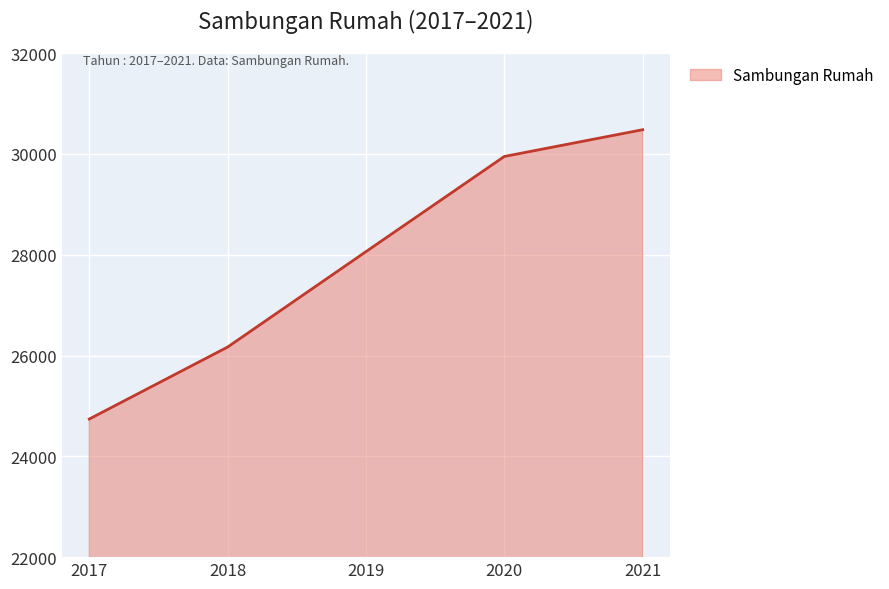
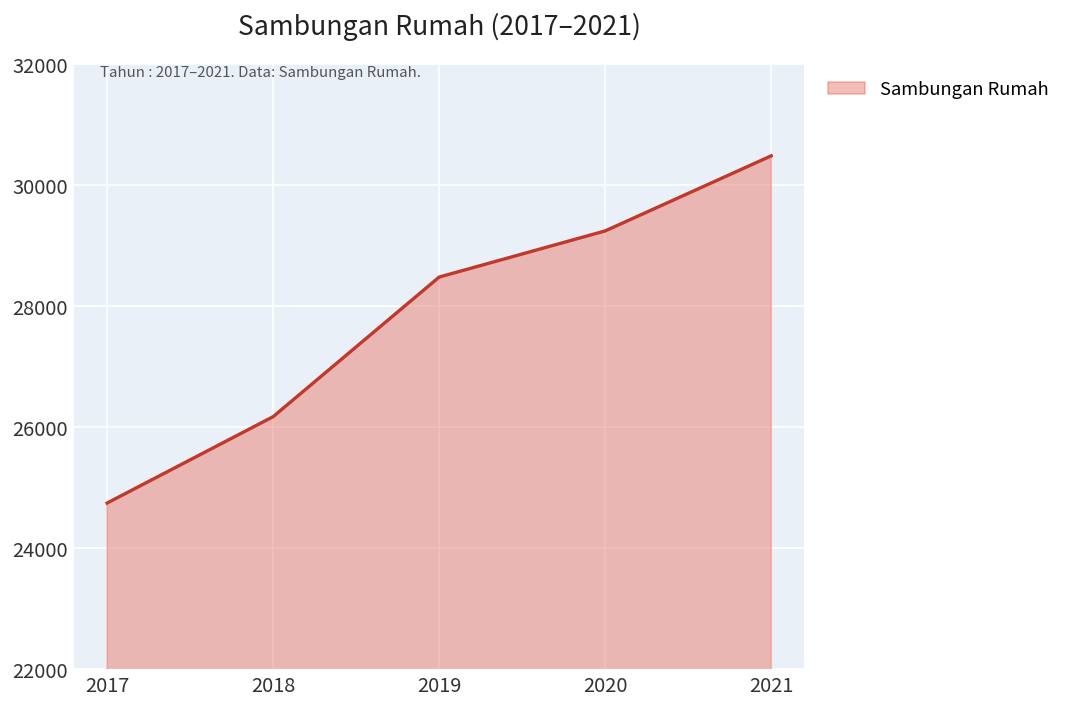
2019: 28100 -> 28500
2020: 29900 -> 29200
